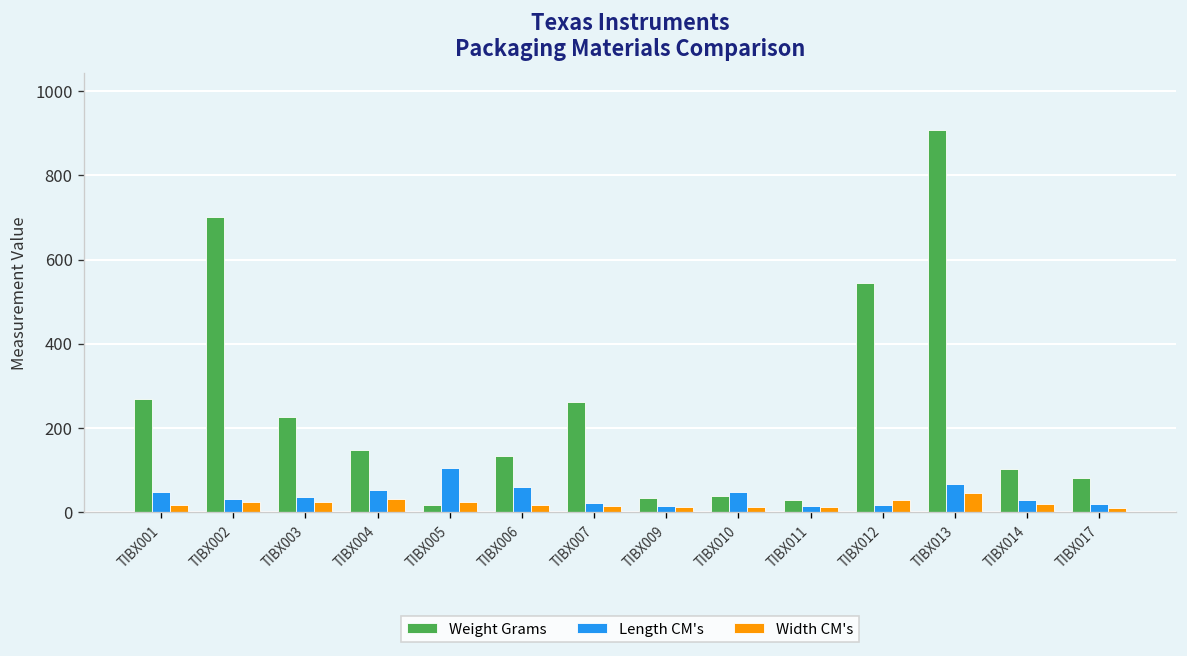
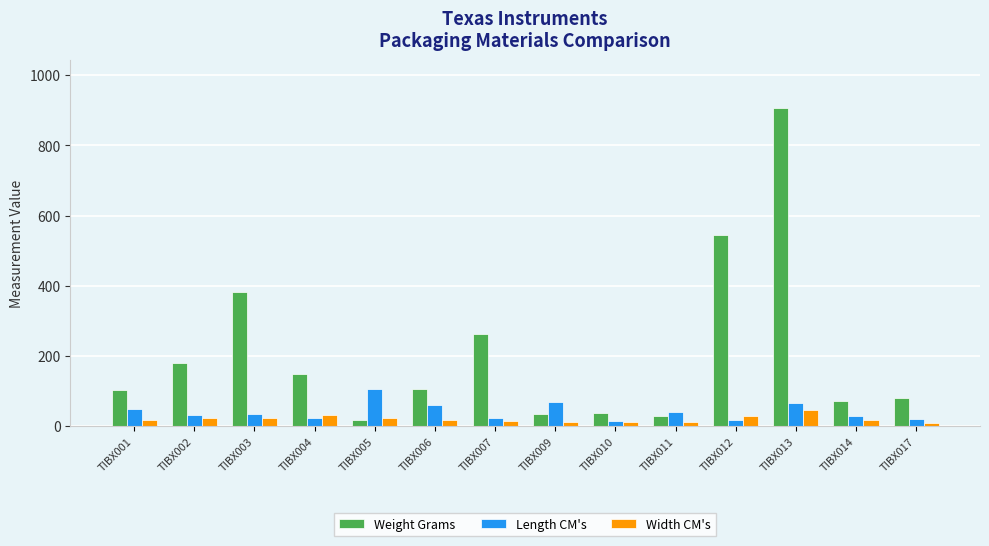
Weight Grams, TIBX001: 270 -> 100
Weight Grams, TIBX002: 700 -> 180
Weight Grams, TIBX003: 230 -> 380
Length CM's, TIBX004: 50 -> 20
Weight Grams, TIBX006: 130 -> 110
Length CM's, TIBX009: 10 -> 70
Length CM's, TIBX010: 50 -> 10
Length CM's, TIBX011: 10 -> 40
Weight Grams, TIBX014: 100 -> 70
